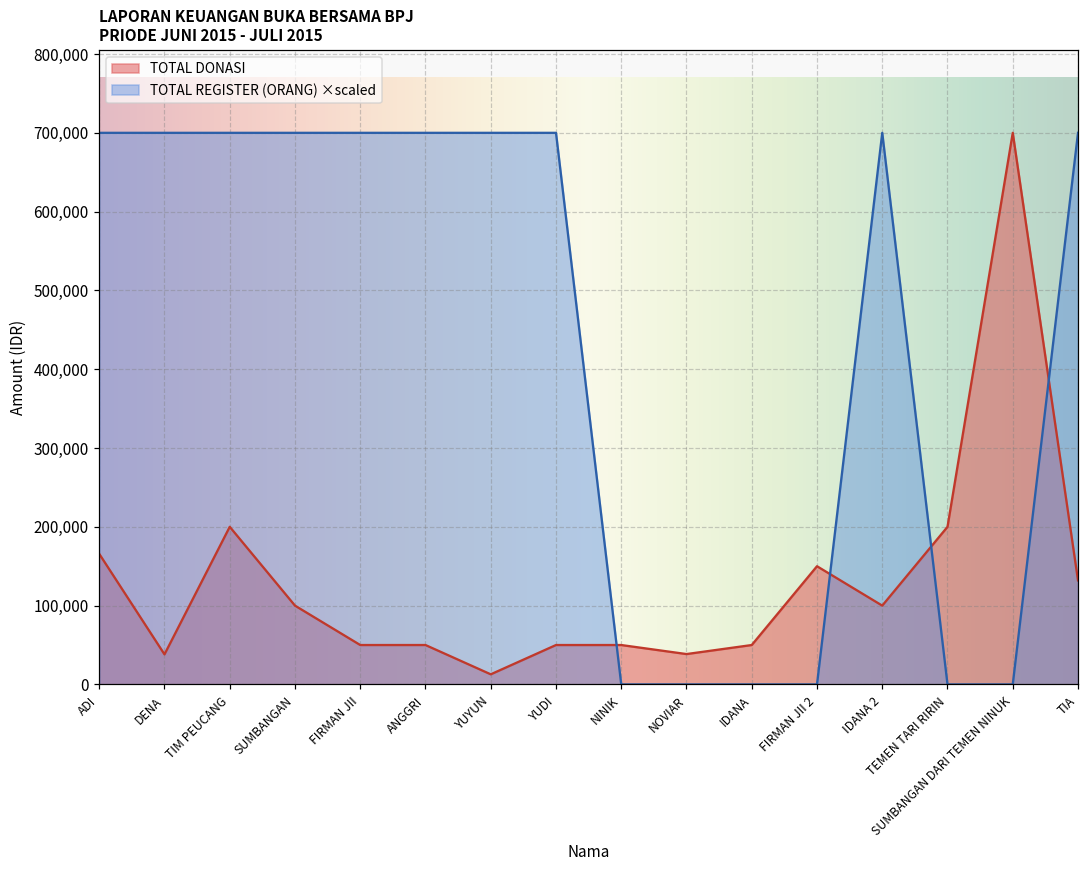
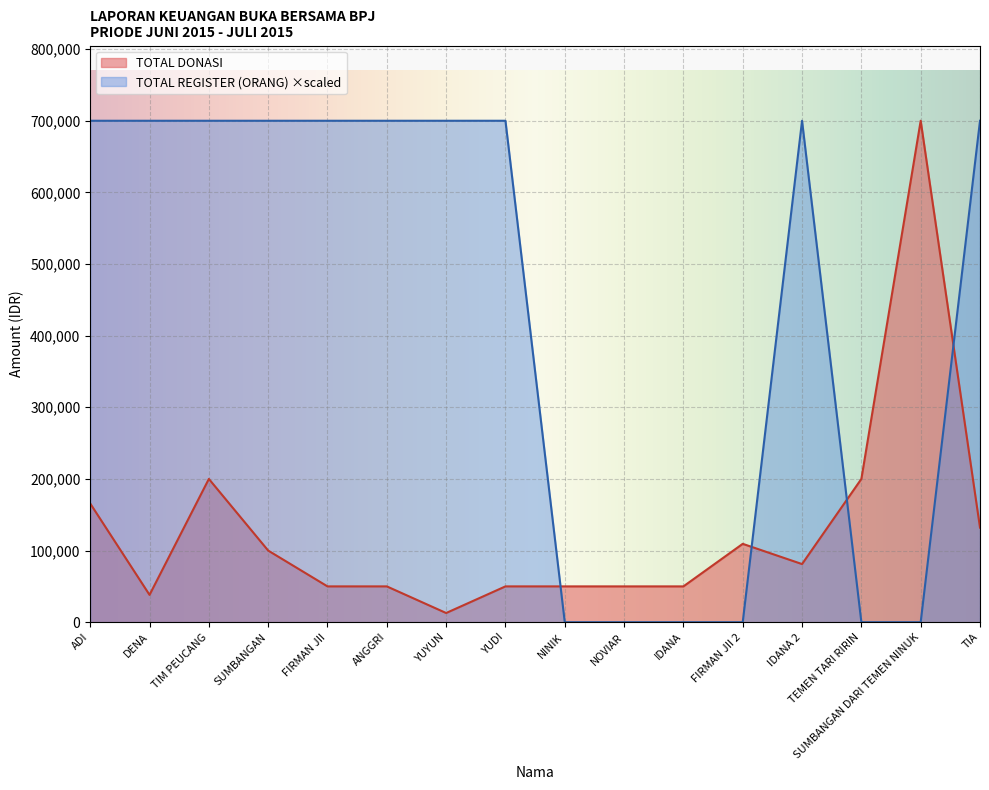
TOTAL DONASI, NOVIAR: 40,000 -> 50,000
TOTAL DONASI, FIRMAN JII 2: 150,000 -> 110,000
TOTAL DONASI, IDANA 2: 100,000 -> 80,000
